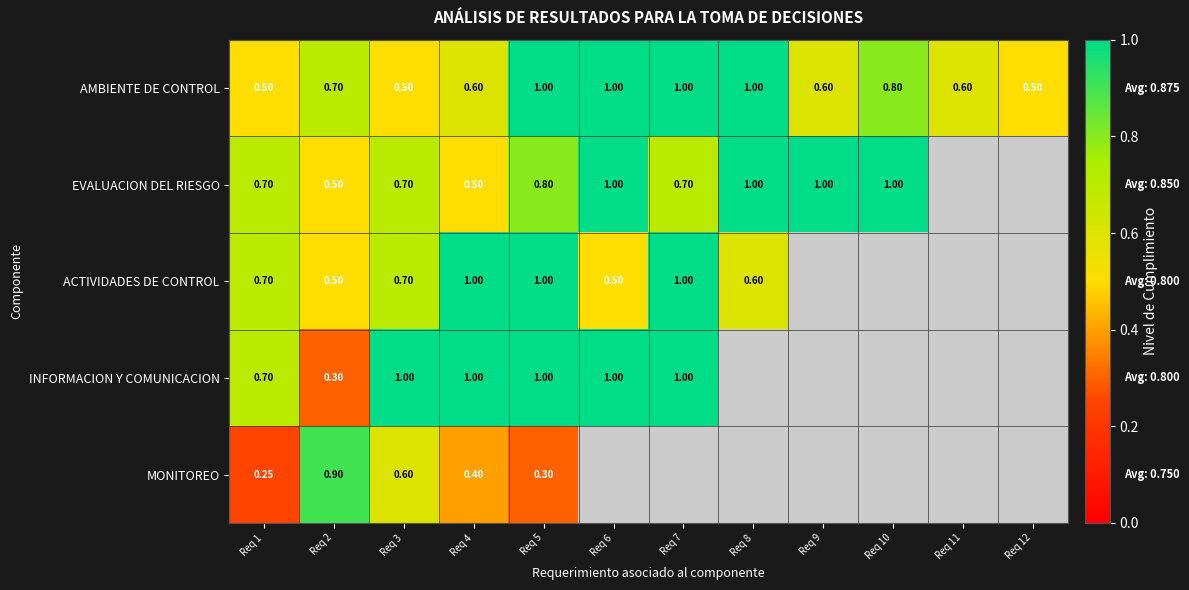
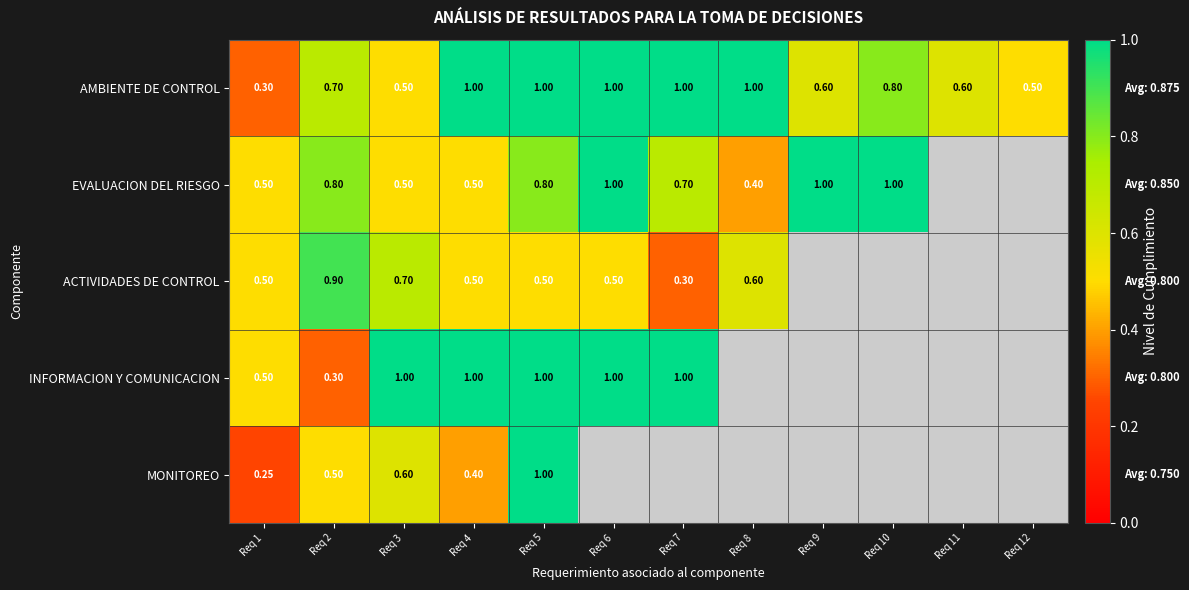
AMBIENTE DE CONTROL, Req 1: 0.50 -> 0.30
AMBIENTE DE CONTROL, Req 4: 0.60 -> 1.00
EVALUACION DEL RIESGO, Req 1: 0.70 -> 0.50
EVALUACION DEL RIESGO, Req 2: 0.50 -> 0.80
EVALUACION DEL RIESGO, Req 3: 0.70 -> 0.50
EVALUACION DEL RIESGO, Req 8: 1.00 -> 0.40
ACTIVIDADES DE CONTROL, Req 1: 0.70 -> 0.50
ACTIVIDADES DE CONTROL, Req 2: 0.50 -> 0.90
ACTIVIDADES DE CONTROL, Req 4: 1.00 -> 0.50
ACTIVIDADES DE CONTROL, Req 5: 1.00 -> 0.50
ACTIVIDADES DE CONTROL, Req 7: 1.00 -> 0.30
INFORMACION Y COMUNICACION, Req 1: 0.70 -> 0.50
MONITOREO, Req 2: 0.90 -> 0.50
MONITOREO, Req 5: 0.30 -> 1.00
